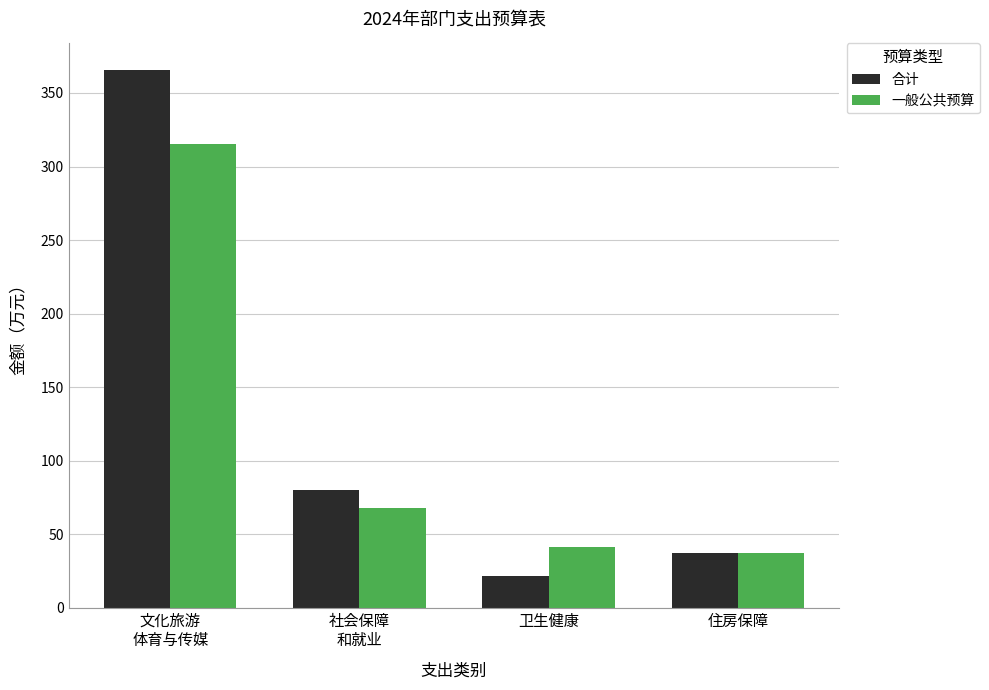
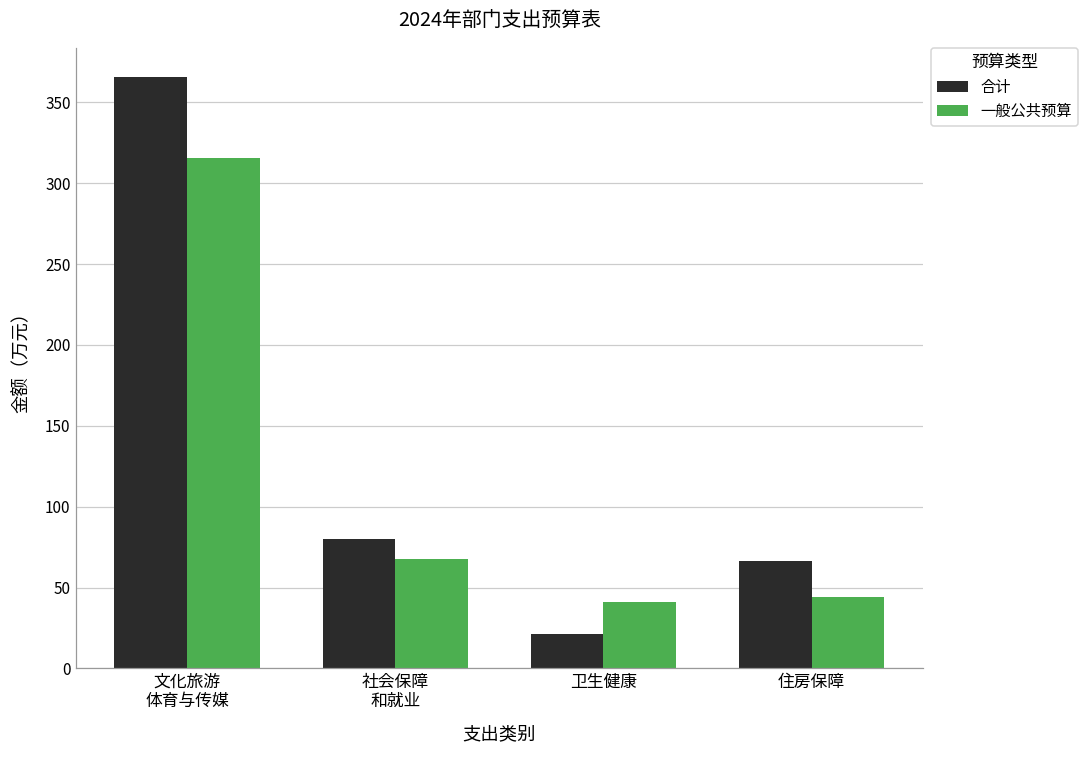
合计, 住房保障: 37 -> 66
一般公共预算, 住房保障: 37 -> 44
